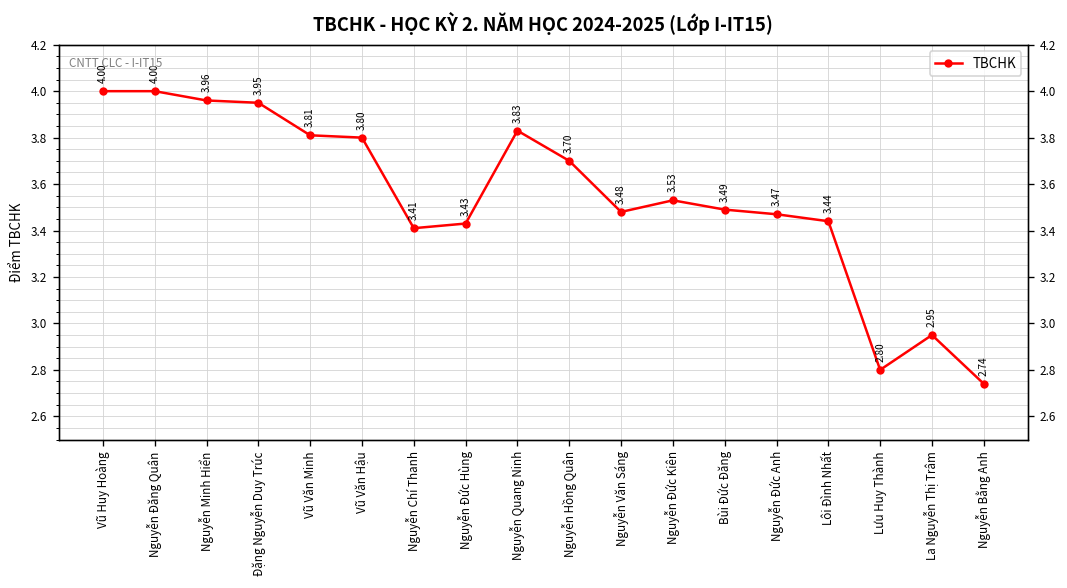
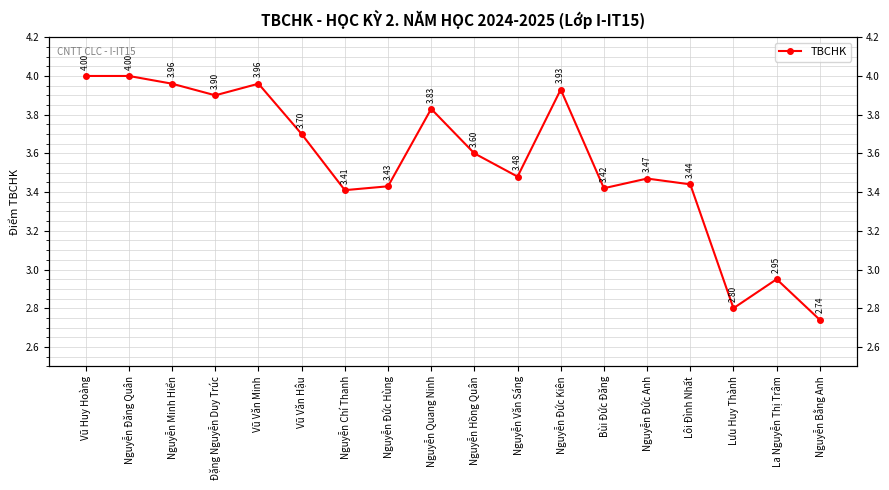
Đặng Nguyễn Duy Trúc: 3.95 -> 3.90
Vũ Văn Minh: 3.81 -> 3.96
Vũ Văn Hậu: 3.80 -> 3.70
Nguyễn Hồng Quân: 3.70 -> 3.60
Nguyễn Đức Kiên: 3.53 -> 3.93
Bùi Đức Đăng: 3.49 -> 3.42
